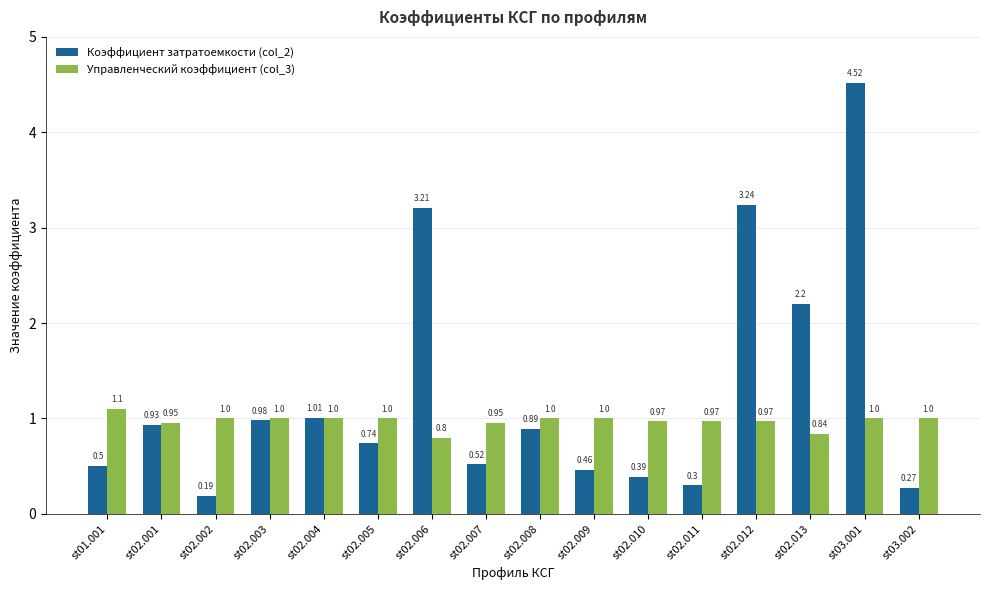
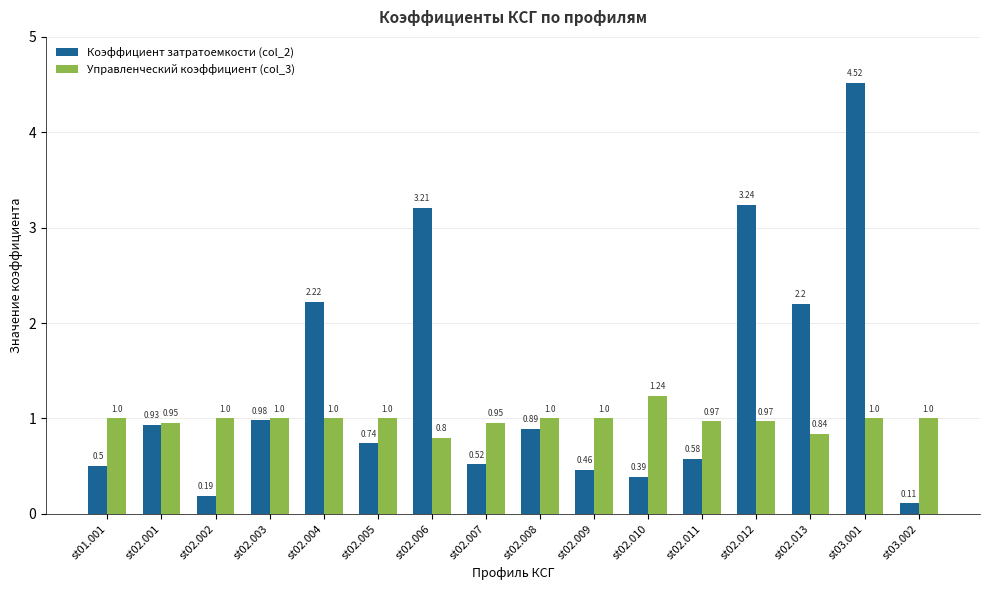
Управленческий коэффициент (col_3), st01.001: 1.1 -> 1.0
Коэффициент затратоемкости (col_2), st02.004: 1.01 -> 2.22
Управленческий коэффициент (col_3), st02.010: 0.97 -> 1.24
Коэффициент затратоемкости (col_2), st02.011: 0.3 -> 0.58
Коэффициент затратоемкости (col_2), st03.002: 0.27 -> 0.11
